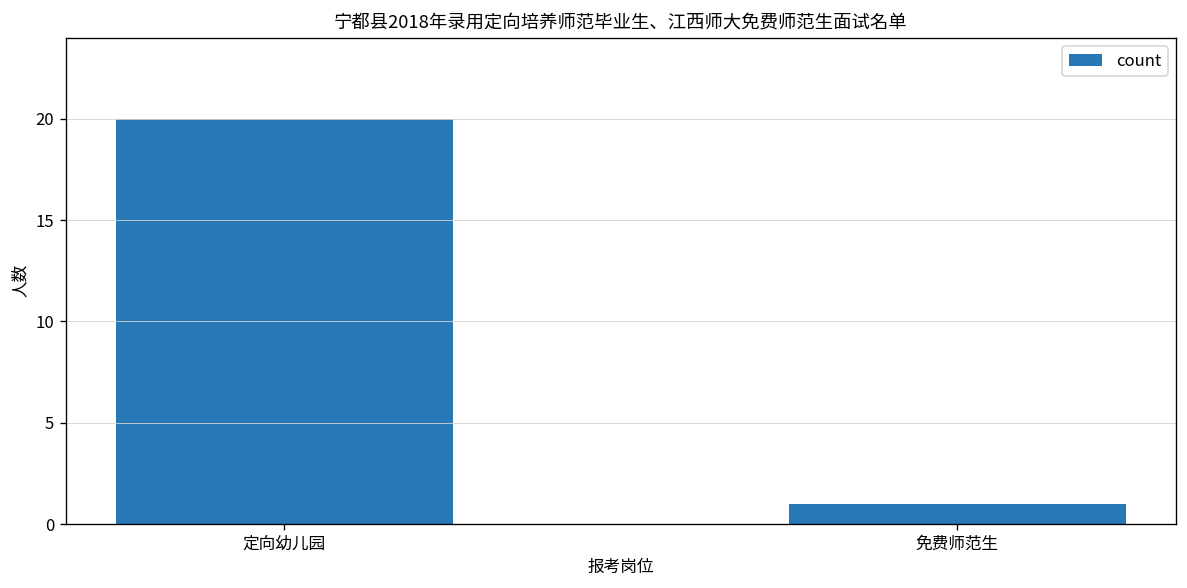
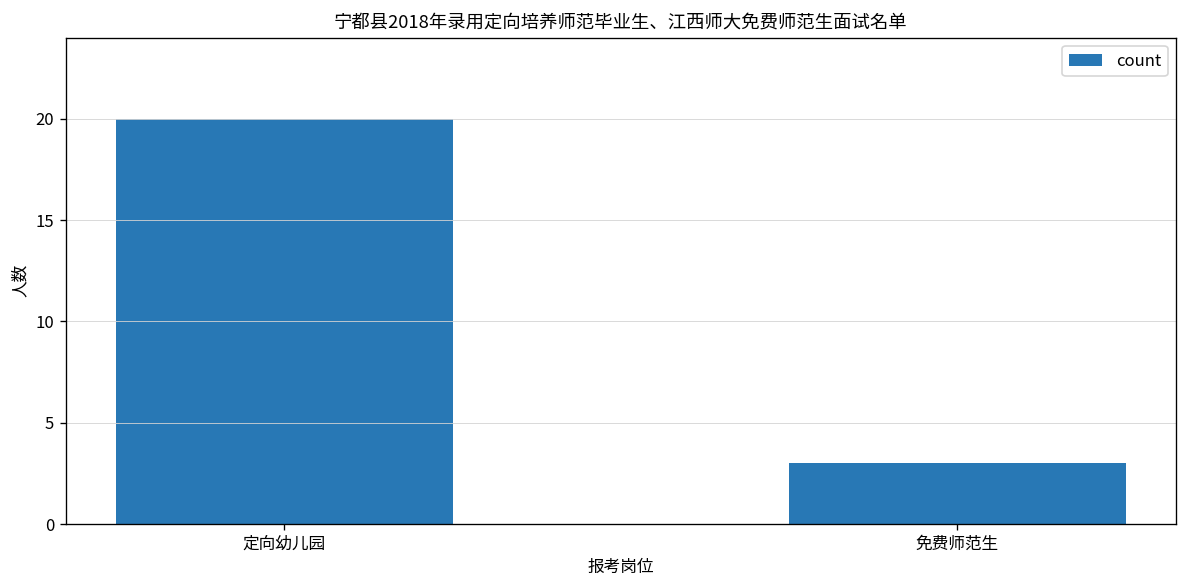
免费师范生: 1 -> 3
